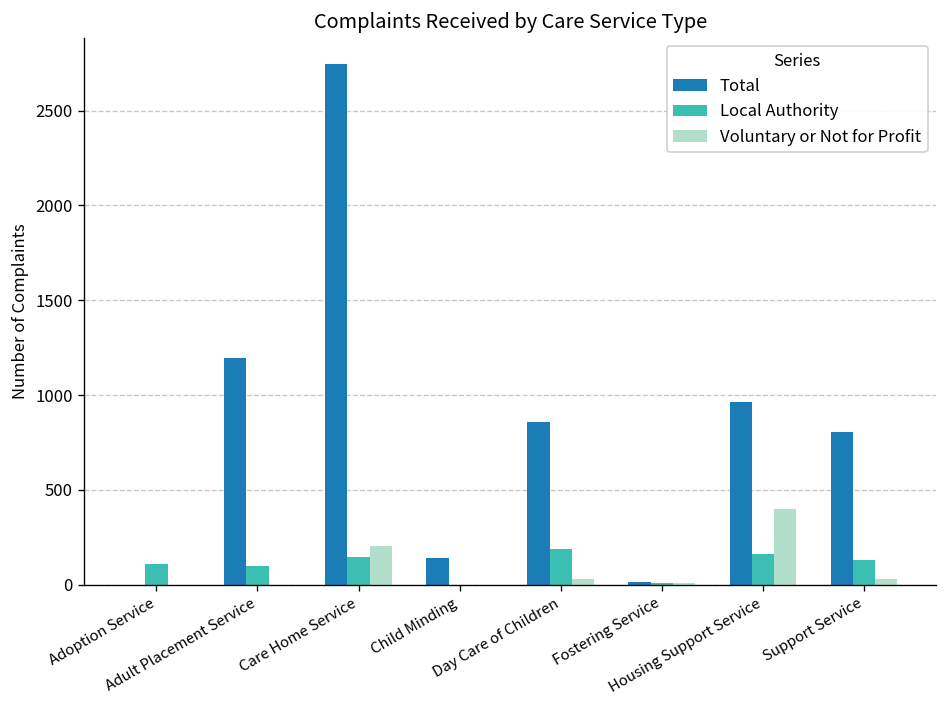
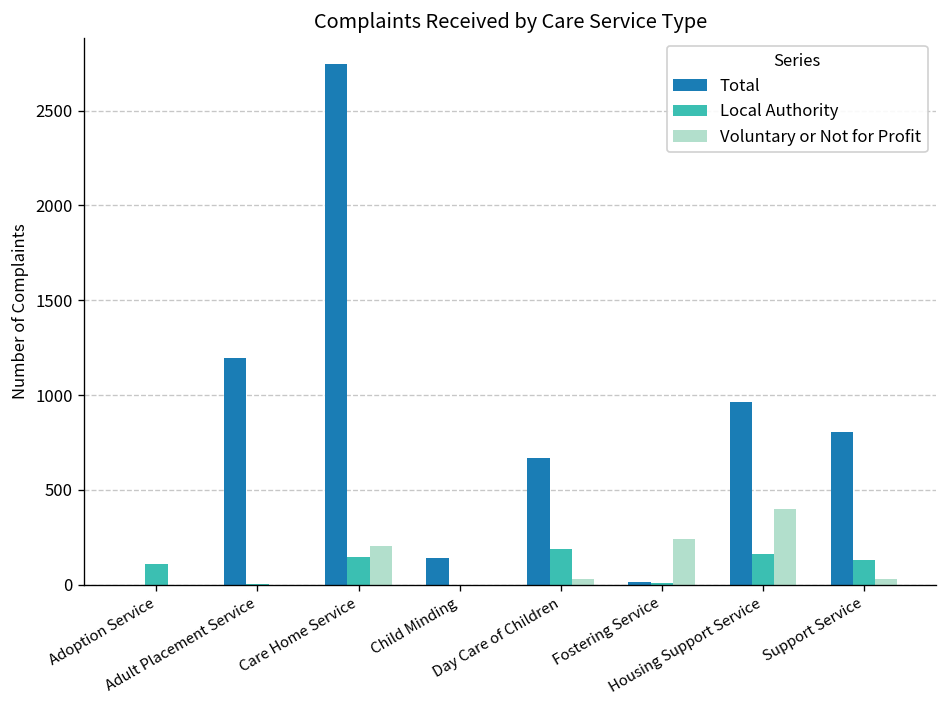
Local Authority, Adult Placement Service: 100 -> 0
Total, Day Care of Children: 860 -> 670
Voluntary or Not for Profit, Fostering Service: 10 -> 240
